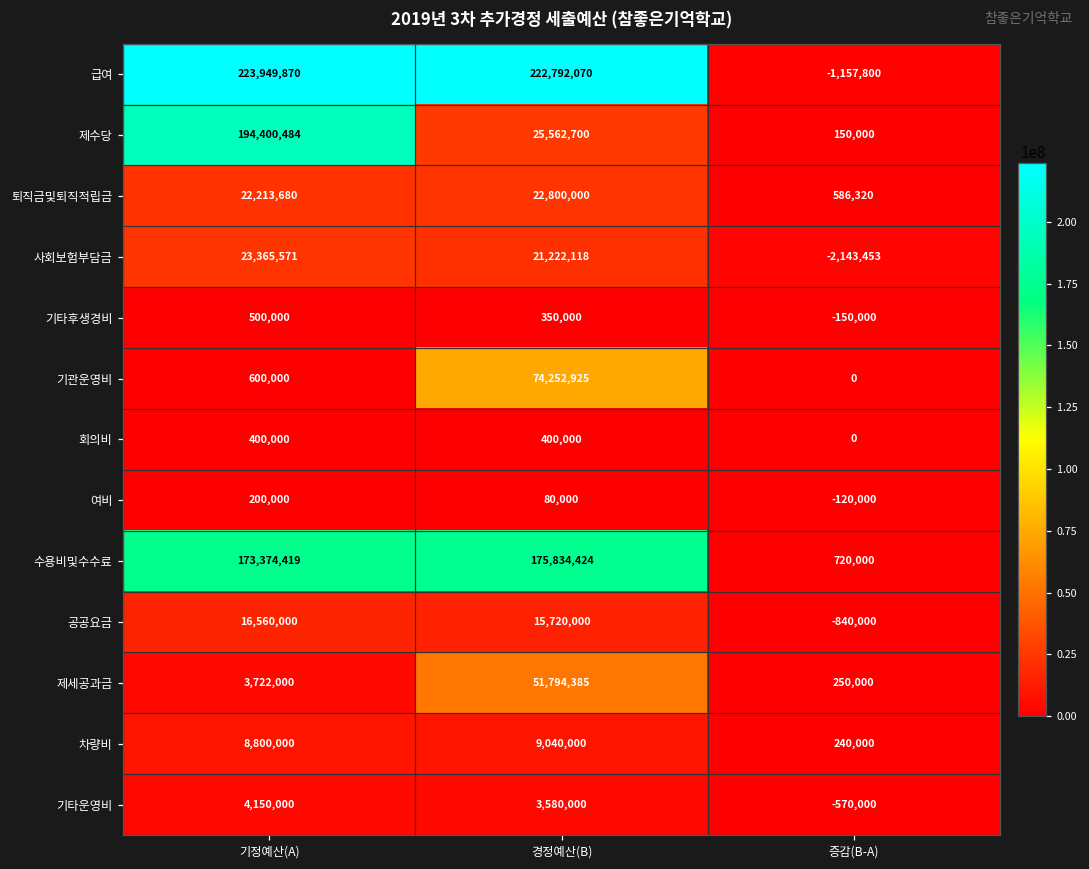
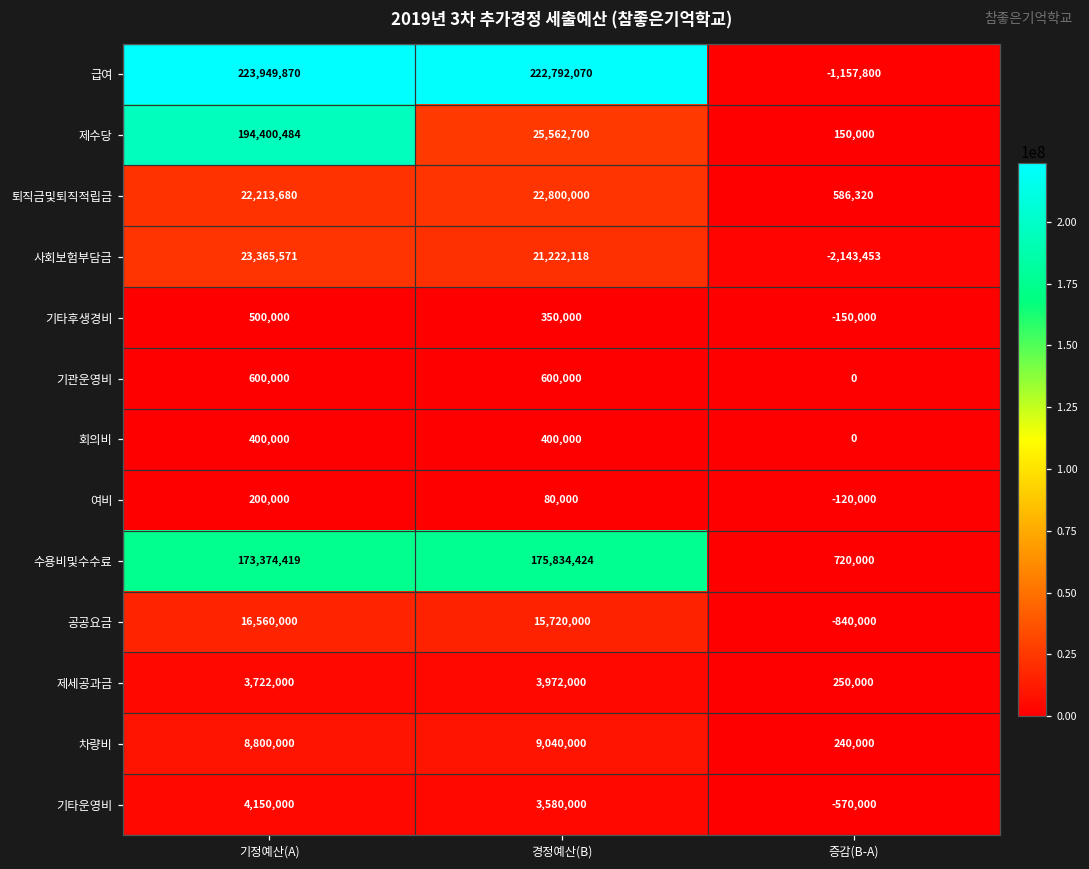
기관운영비, 경정예산(B): 74,252,925 -> 600,000
제세공과금, 경정예산(B): 51,794,385 -> 3,972,000
